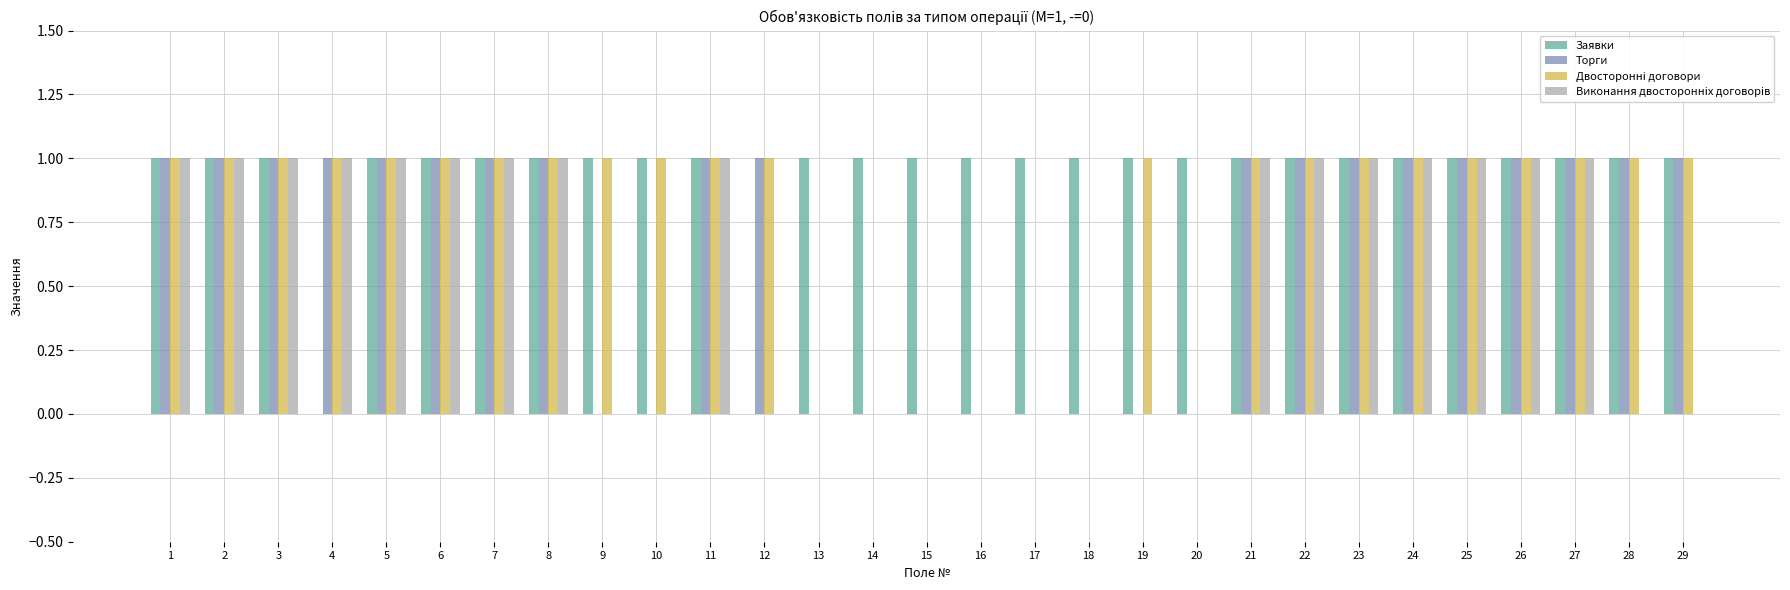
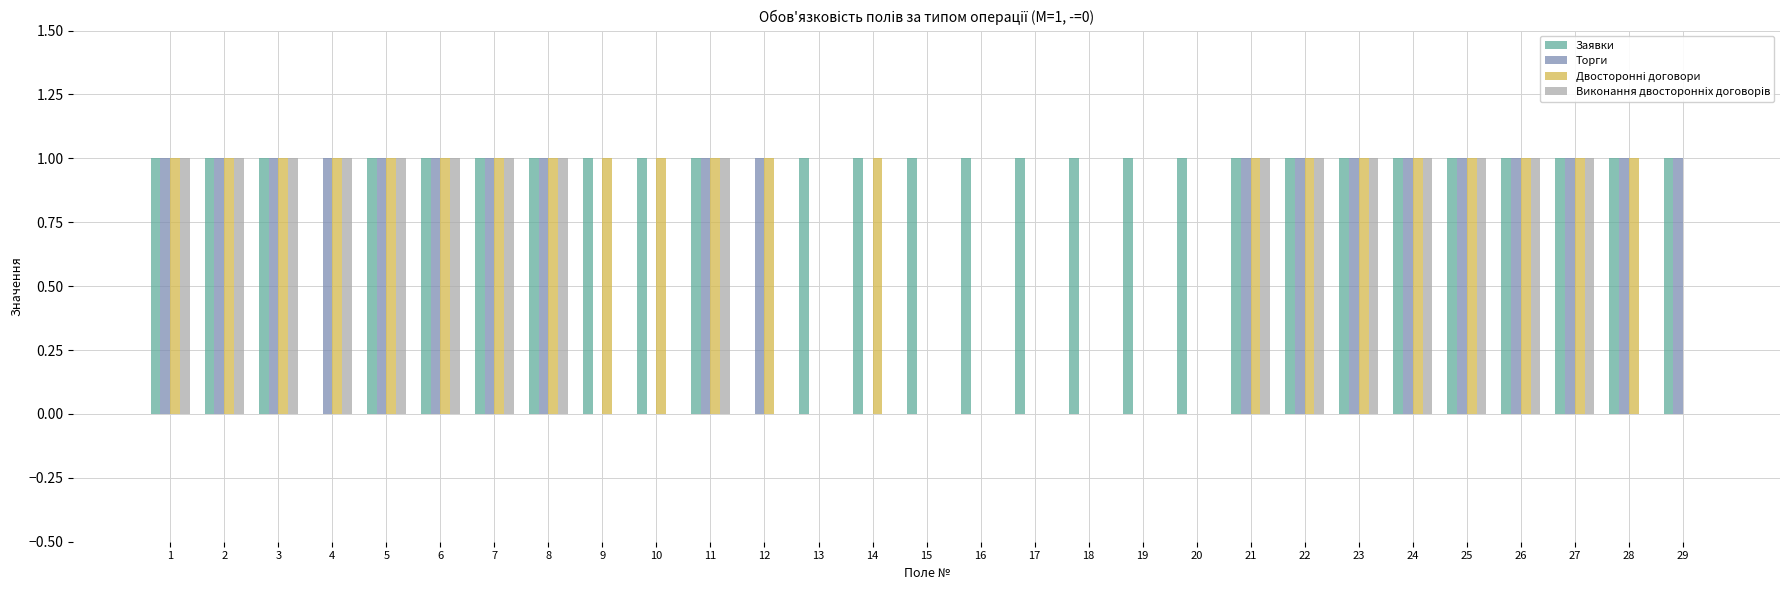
Двосторонні договори, 14: 0 -> 1
Двосторонні договори, 19: 1 -> 0
Двосторонні договори, 29: 1 -> 0
